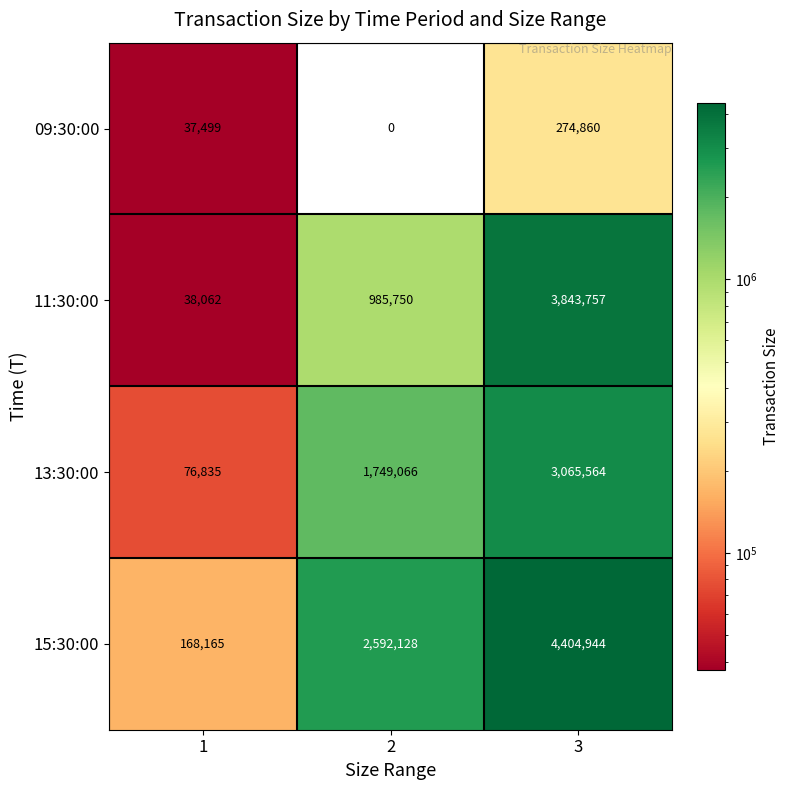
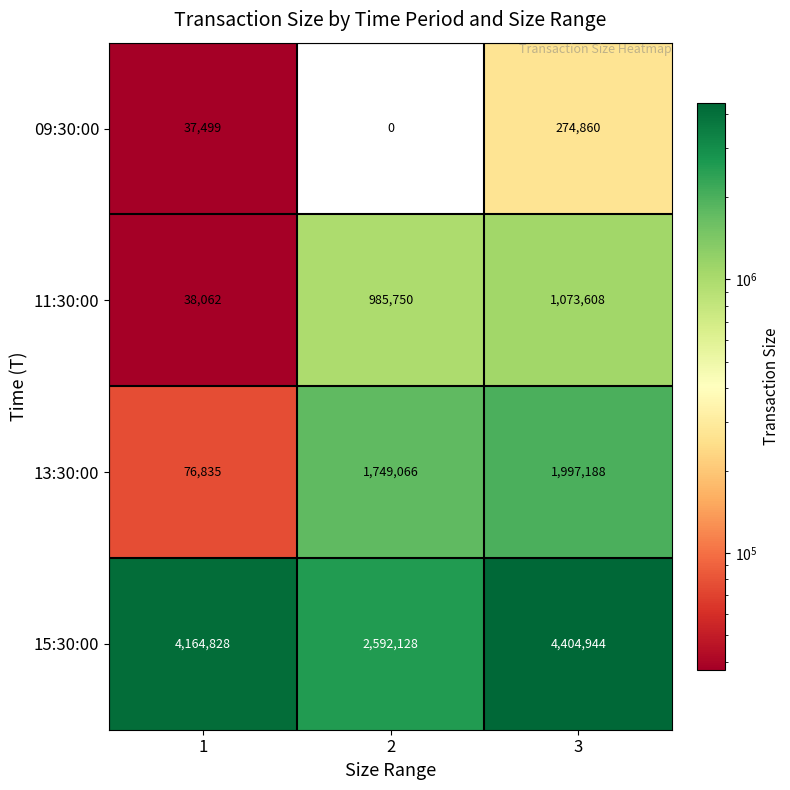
11:30:00, 3: 3,843,757 -> 1,073,608
13:30:00, 3: 3,065,564 -> 1,997,188
15:30:00, 1: 168,165 -> 4,164,828
